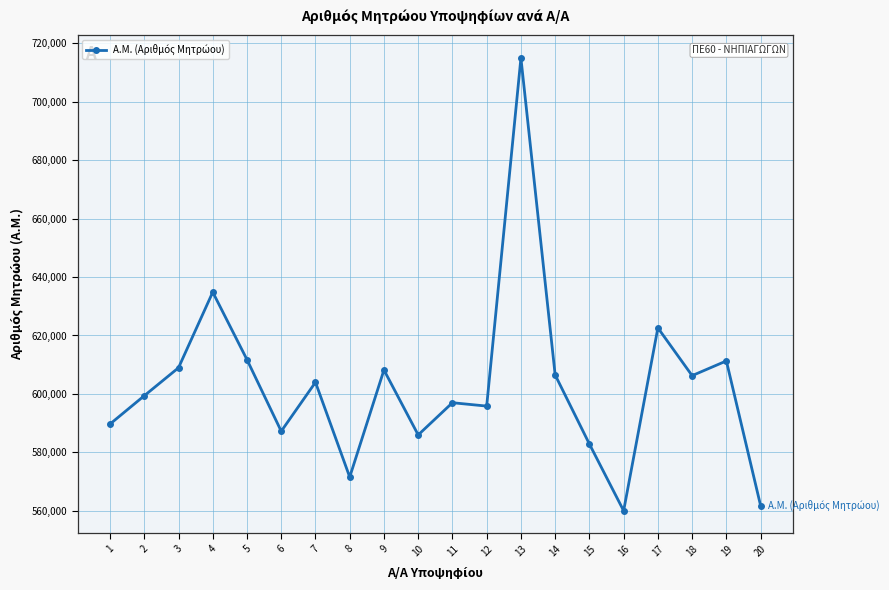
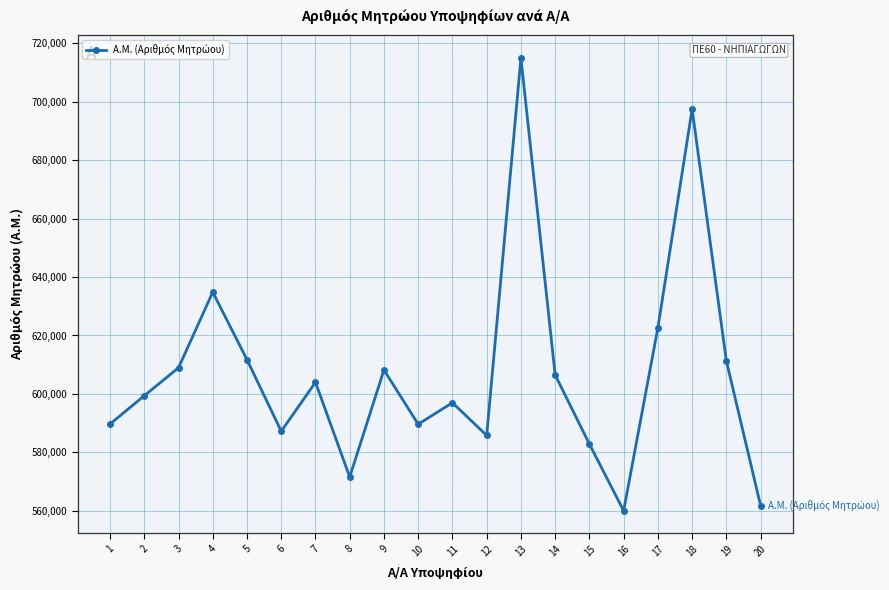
10: 586,000 -> 590,000
12: 596,000 -> 586,000
18: 606,000 -> 697,000
